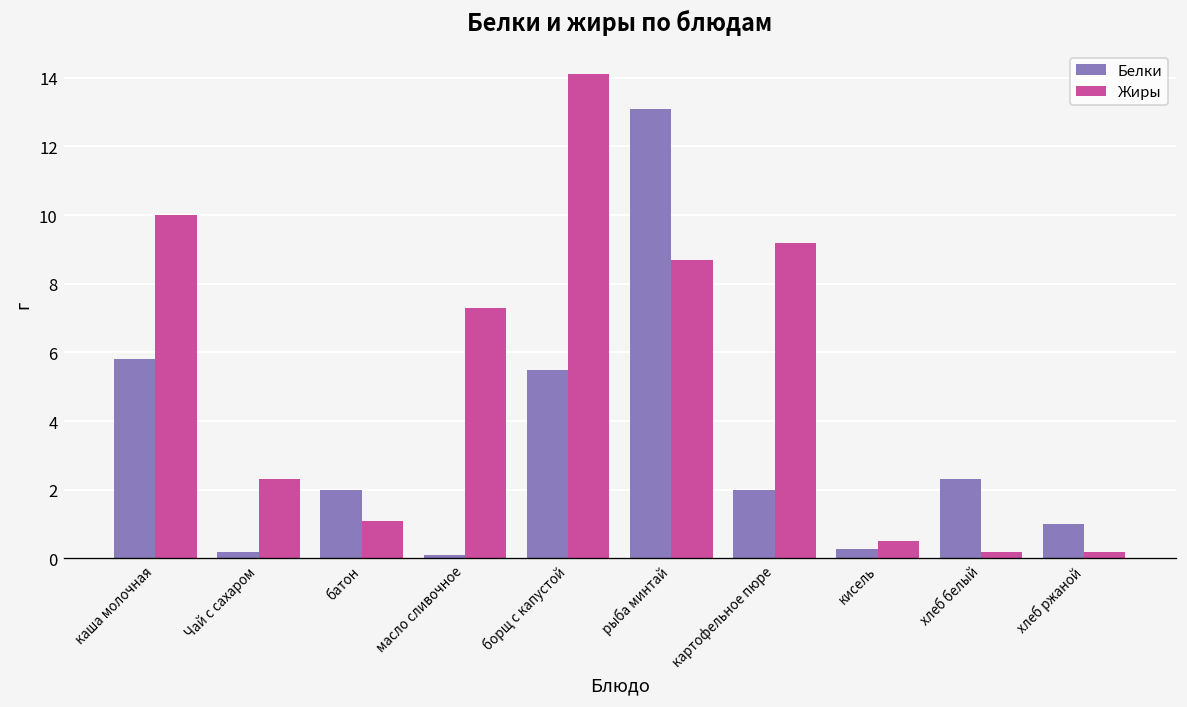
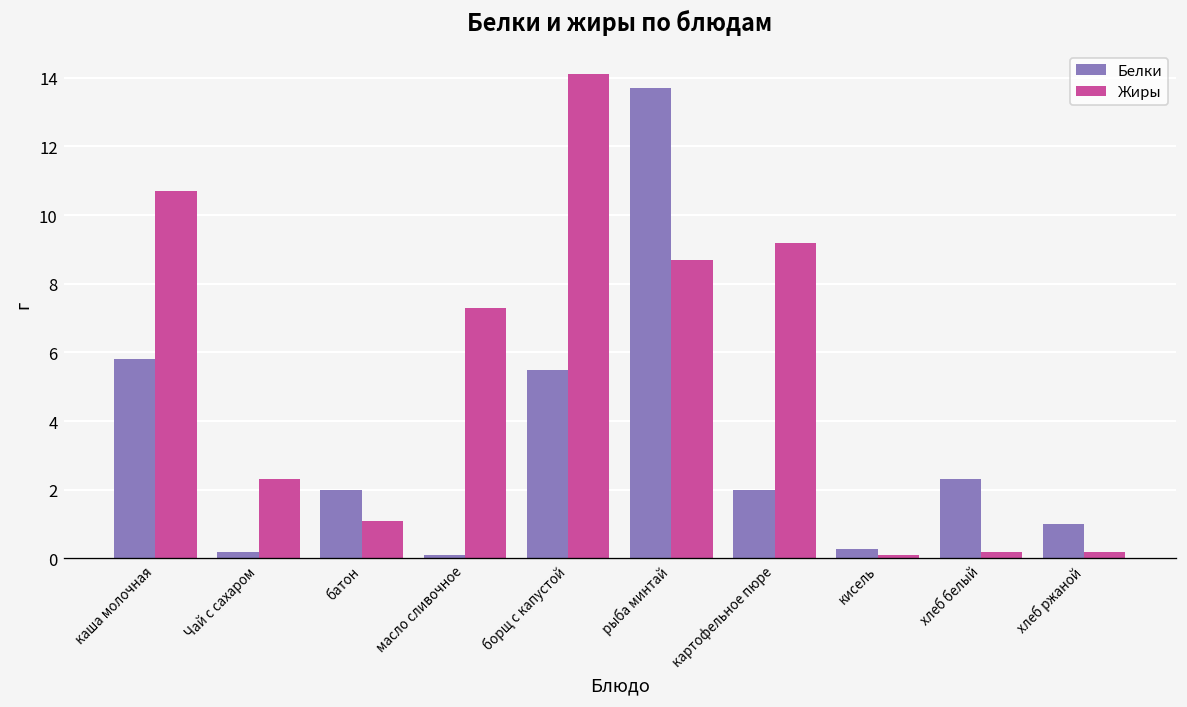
Жиры, каша молочная: 10.0 -> 10.7
Белки, рыба минтай: 13.1 -> 13.7
Жиры, кисель: 0.5 -> 0.1
